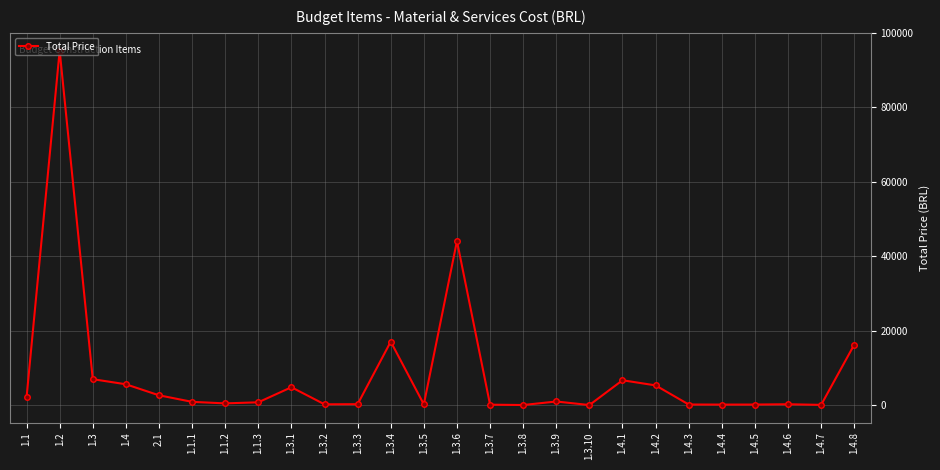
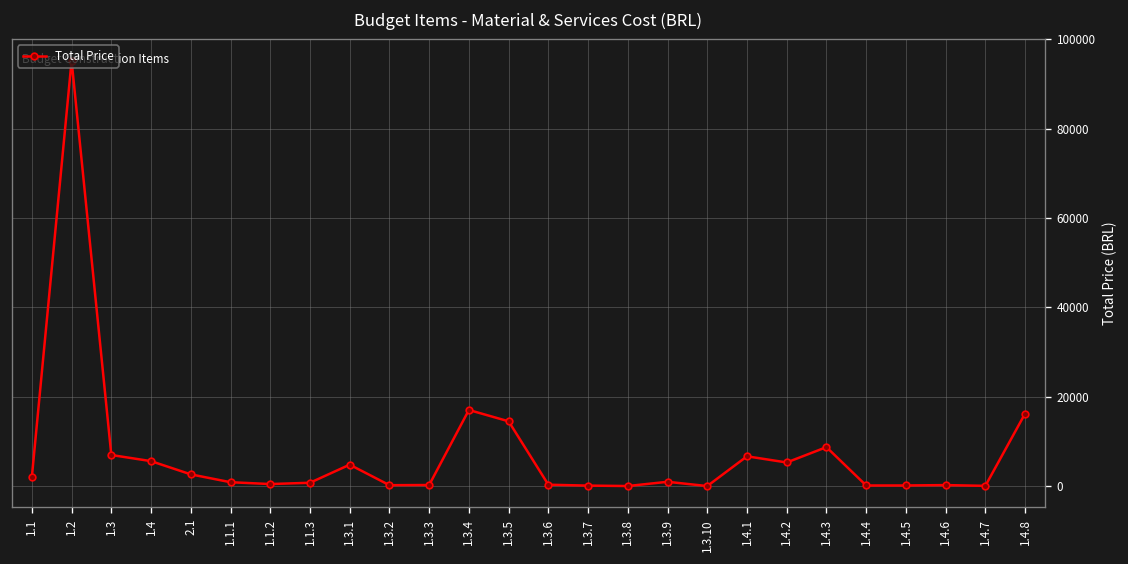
1.3.5: 0 -> 15000
1.3.6: 44000 -> 0
1.4.3: 0 -> 9000
